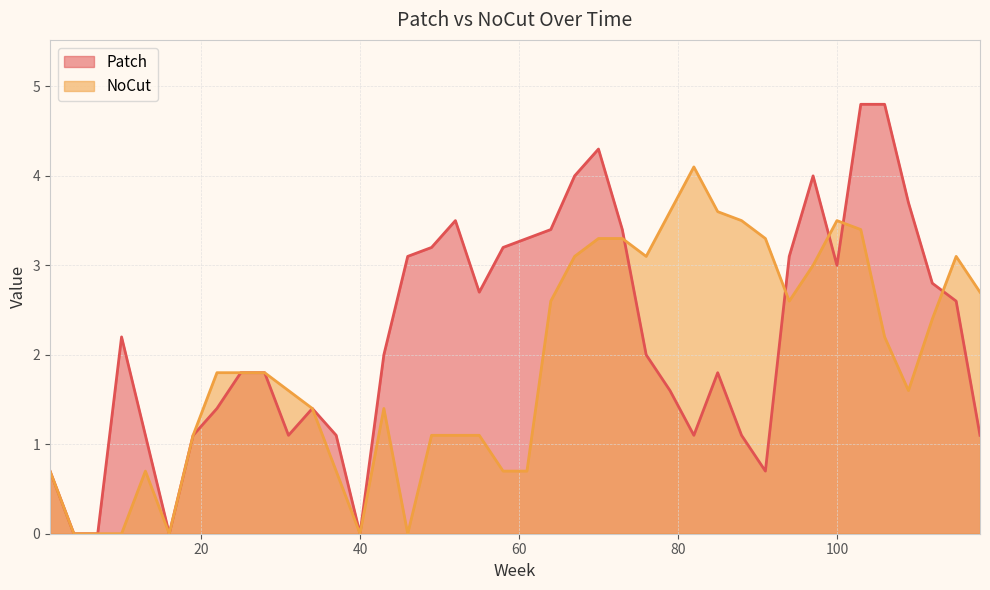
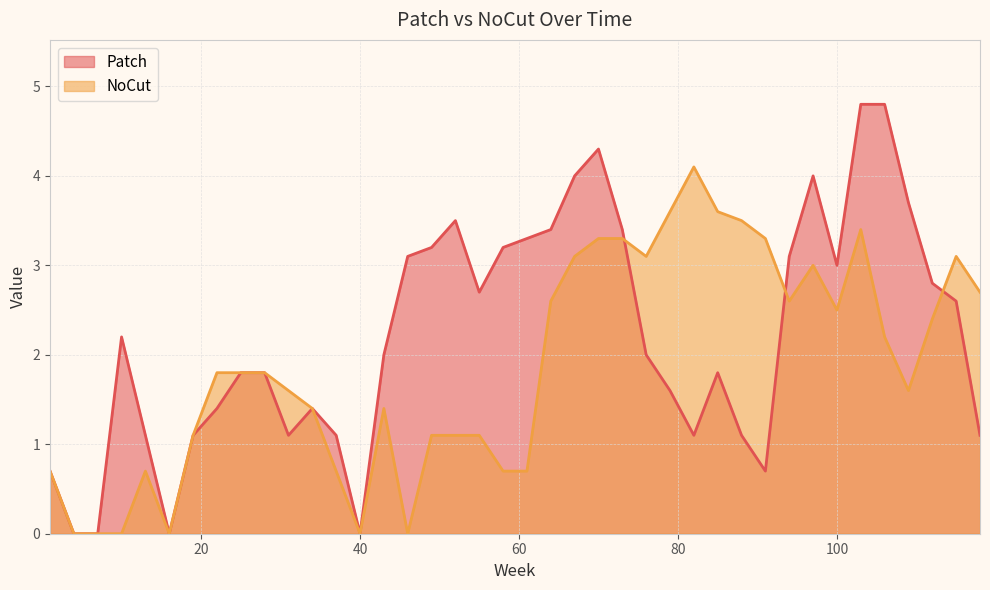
NoCut, 100: 3.5 -> 2.5
